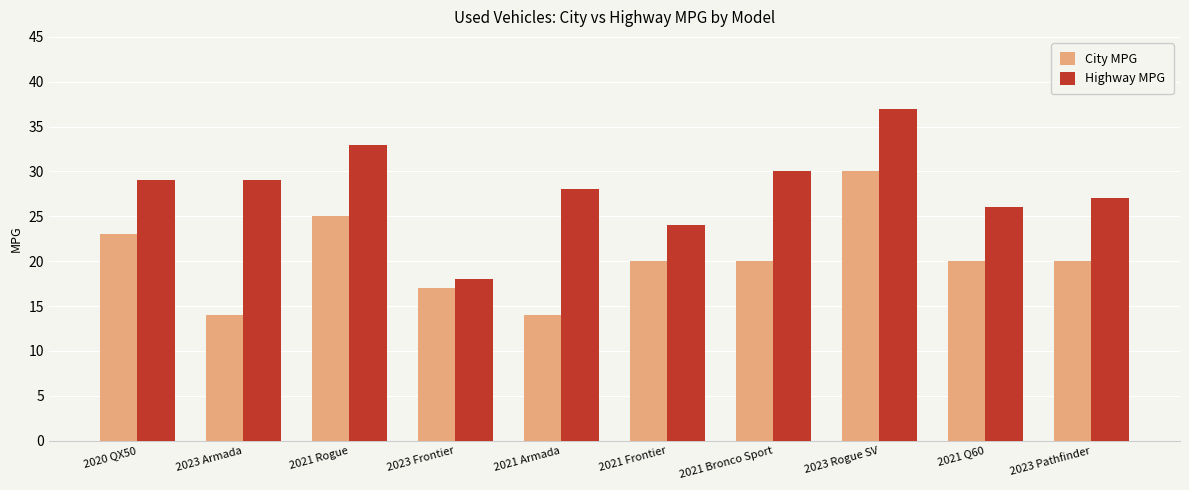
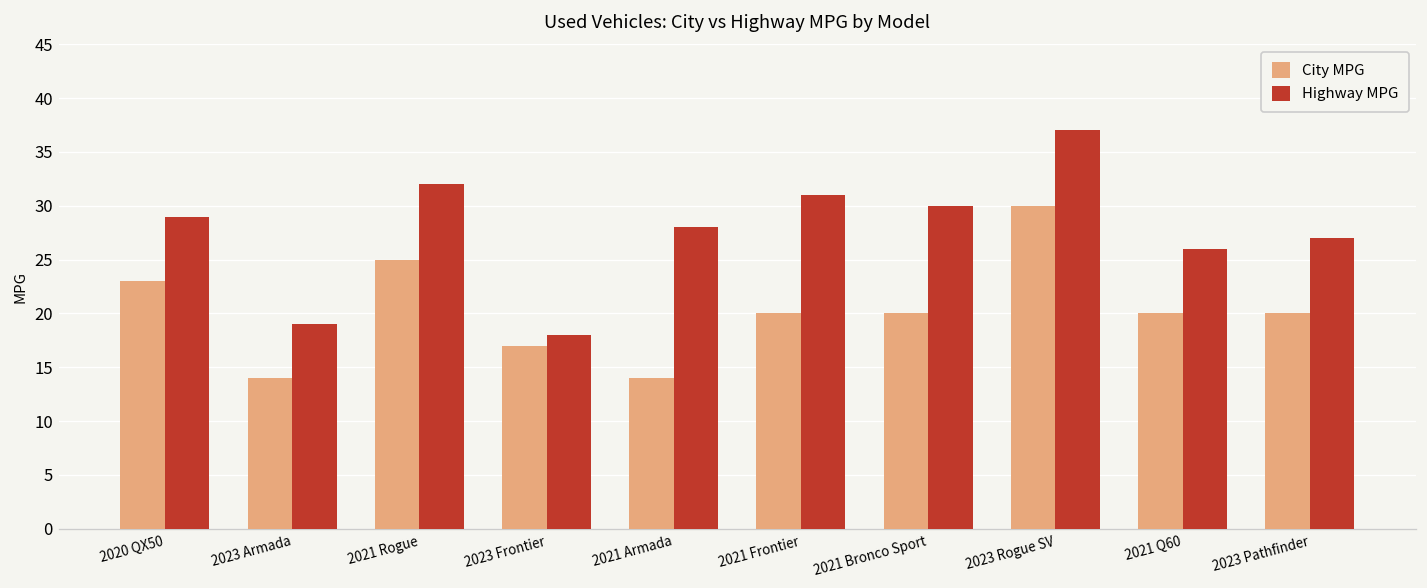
Highway MPG, 2023 Armada: 29 -> 19
Highway MPG, 2021 Rogue: 33 -> 32
Highway MPG, 2021 Frontier: 24 -> 31
